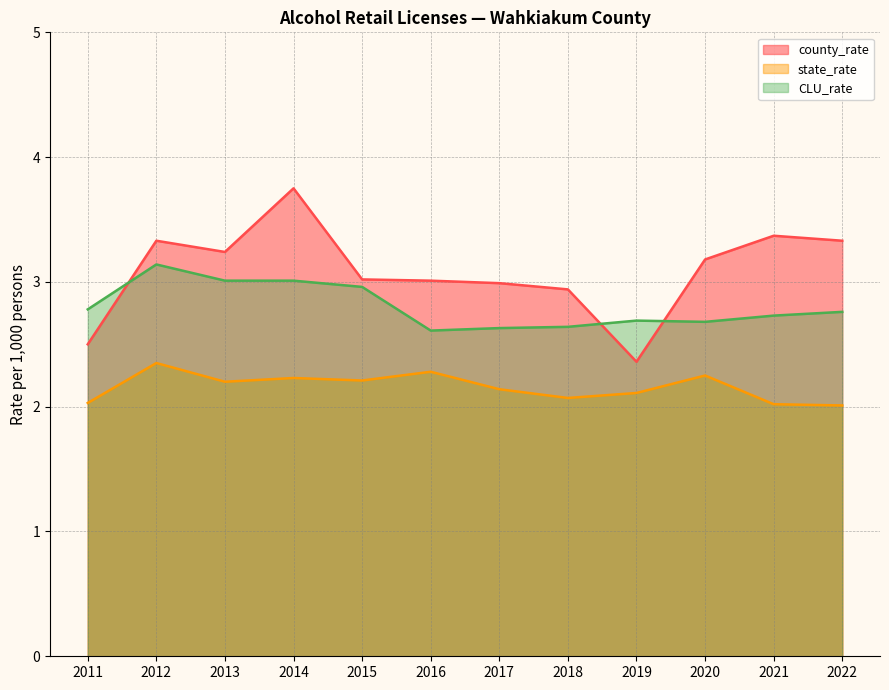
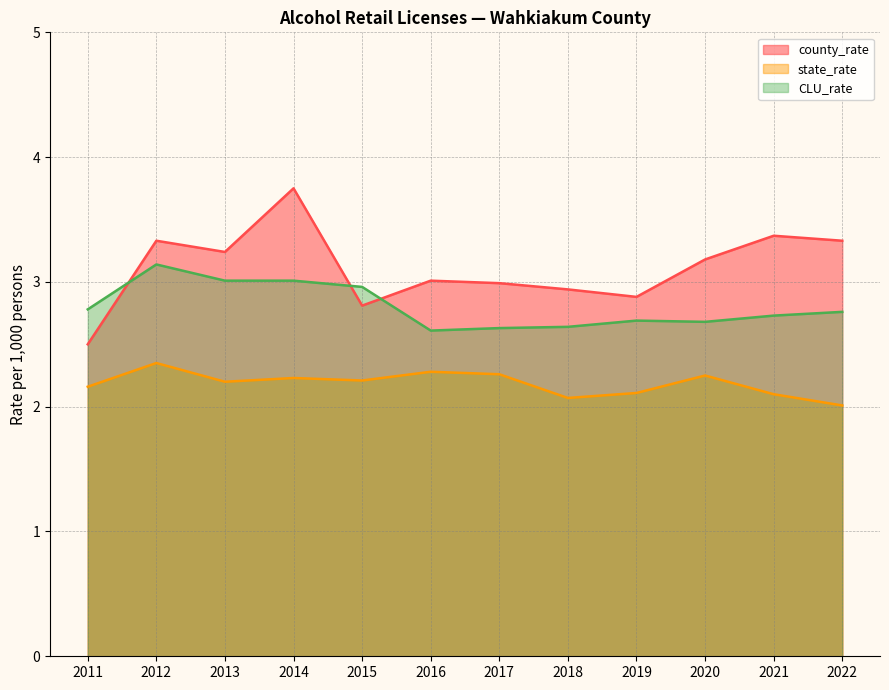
state_rate, 2011: 2.03 -> 2.16
county_rate, 2015: 3.02 -> 2.81
state_rate, 2017: 2.14 -> 2.26
county_rate, 2019: 2.36 -> 2.88
state_rate, 2021: 2.02 -> 2.10
